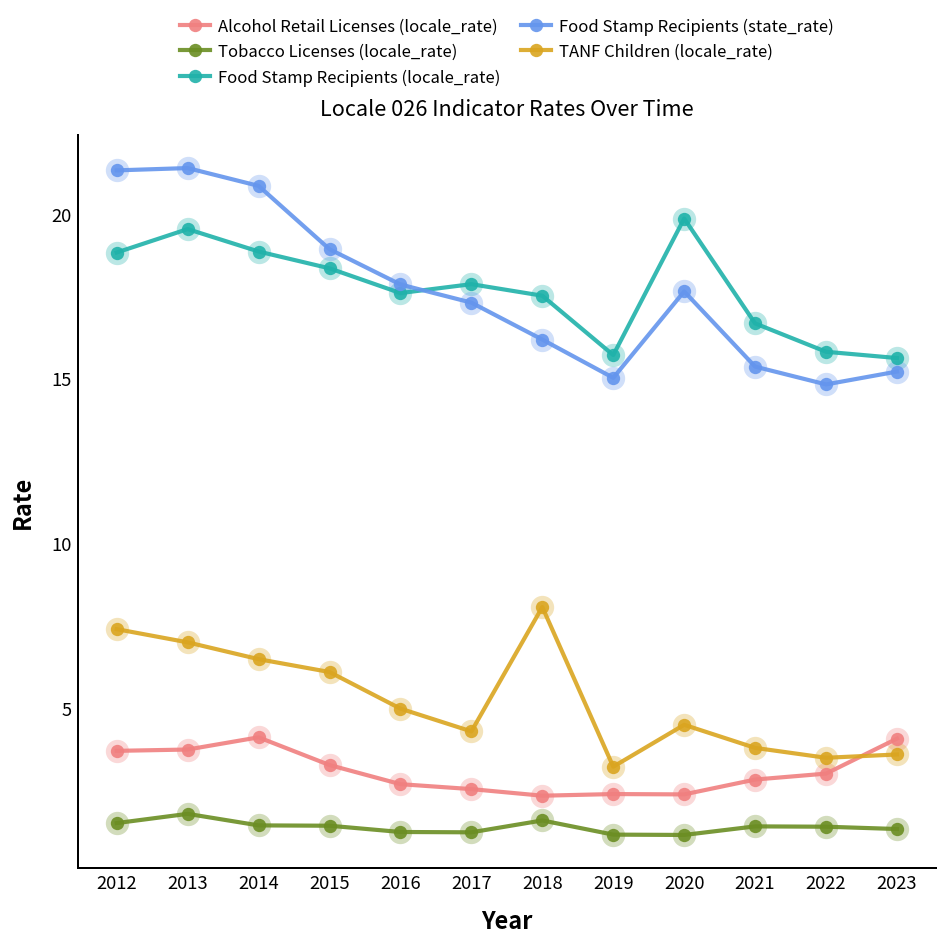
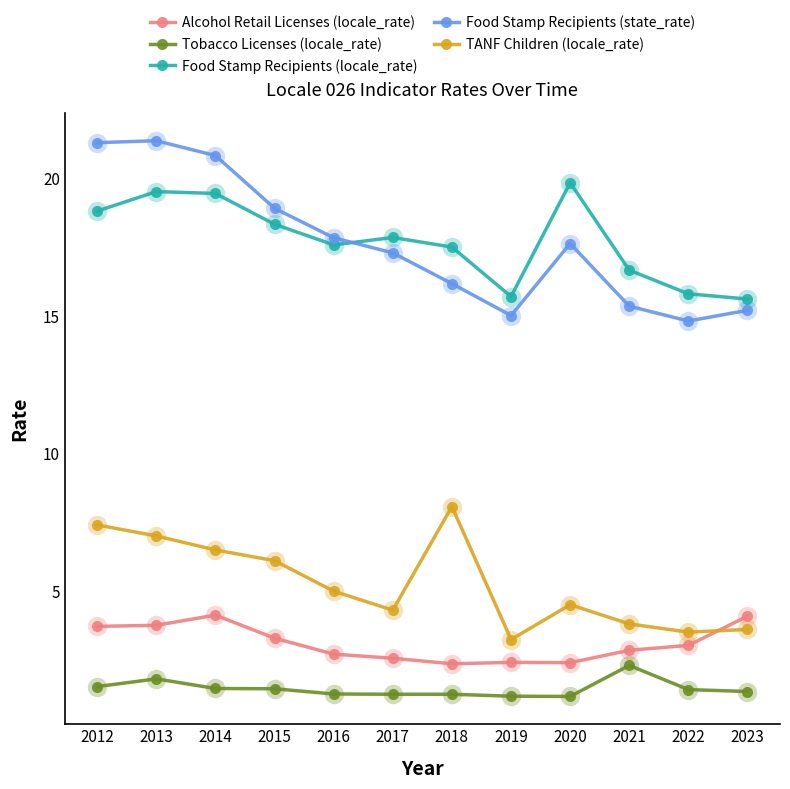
Food Stamp Recipients (locale_rate), 2014: 18.9 -> 19.5
Tobacco Licenses (locale_rate), 2018: 1.6 -> 1.2
Tobacco Licenses (locale_rate), 2021: 1.4 -> 2.3
